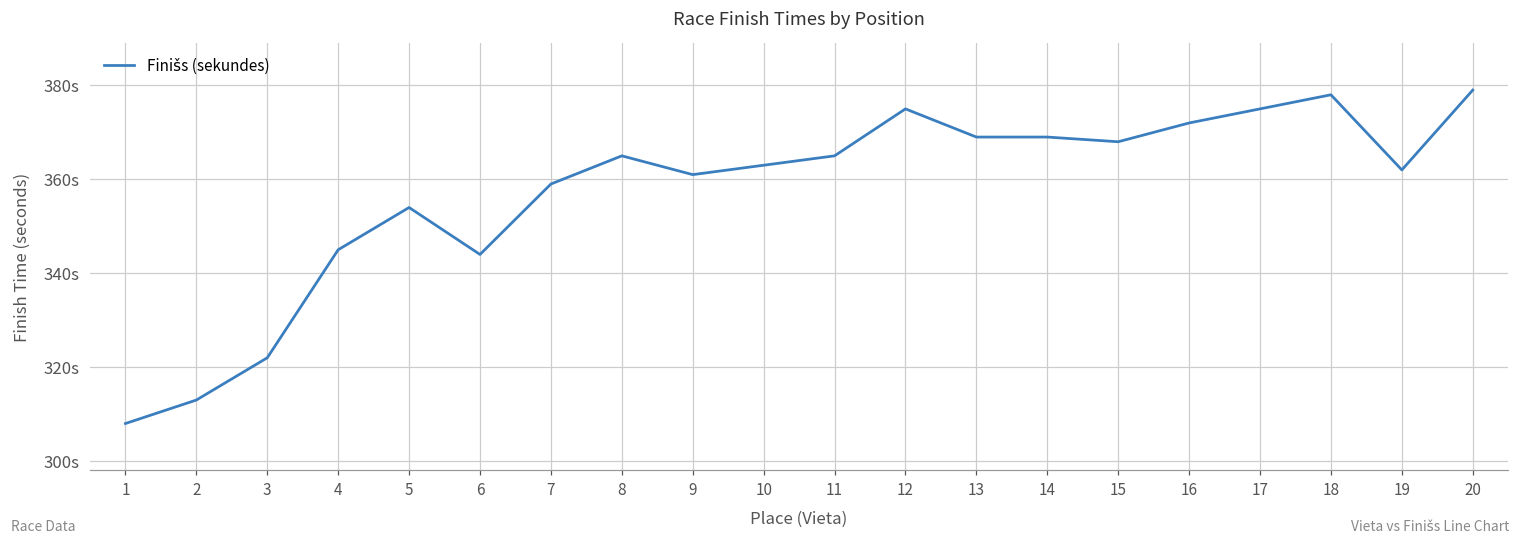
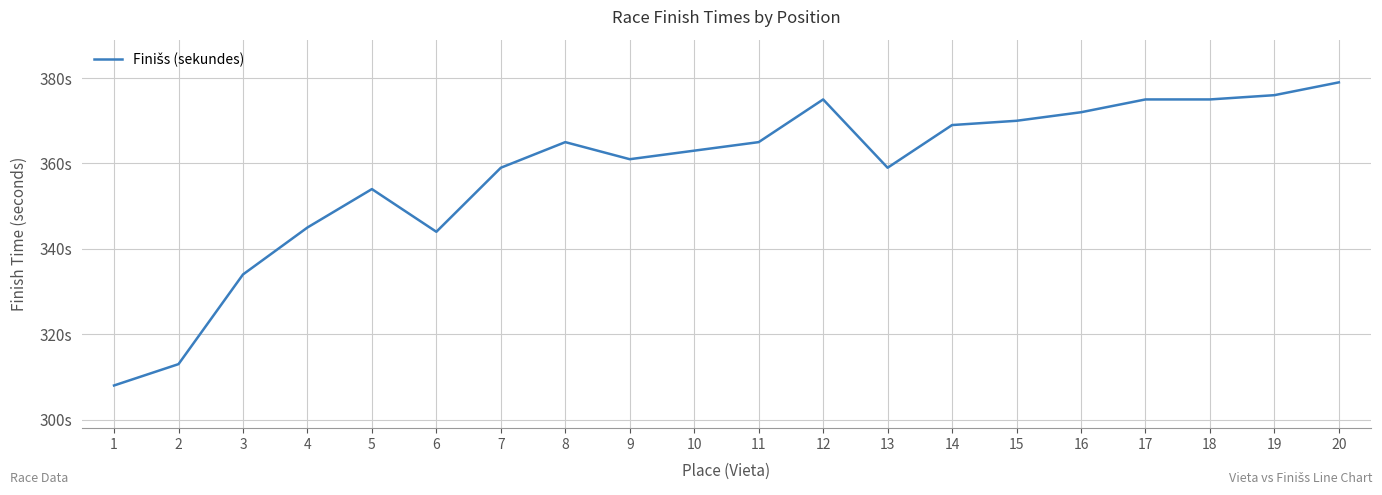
3: 322s -> 334s
13: 369s -> 359s
15: 368s -> 370s
18: 378s -> 375s
19: 362s -> 376s
